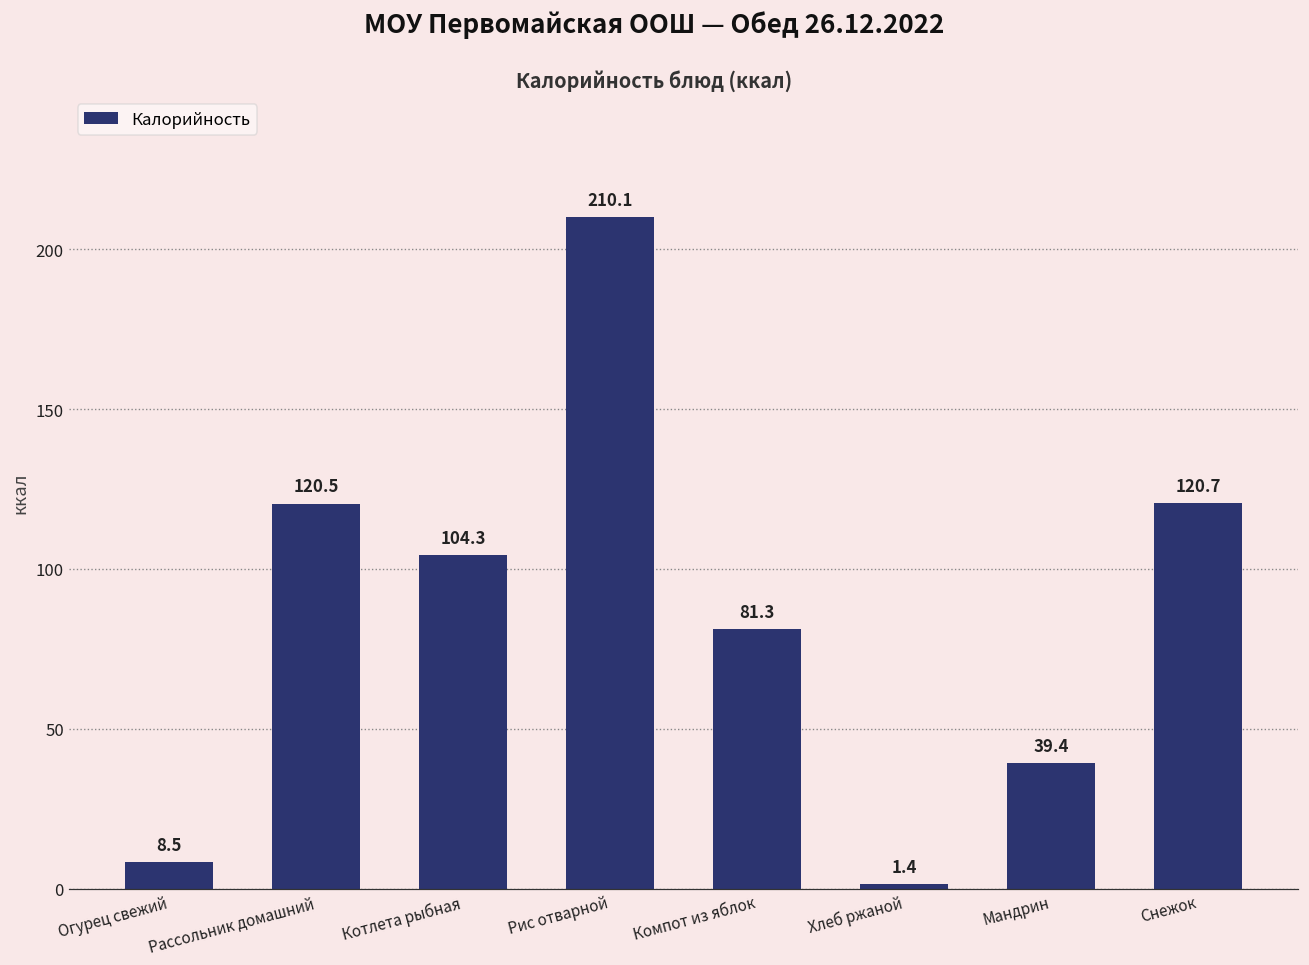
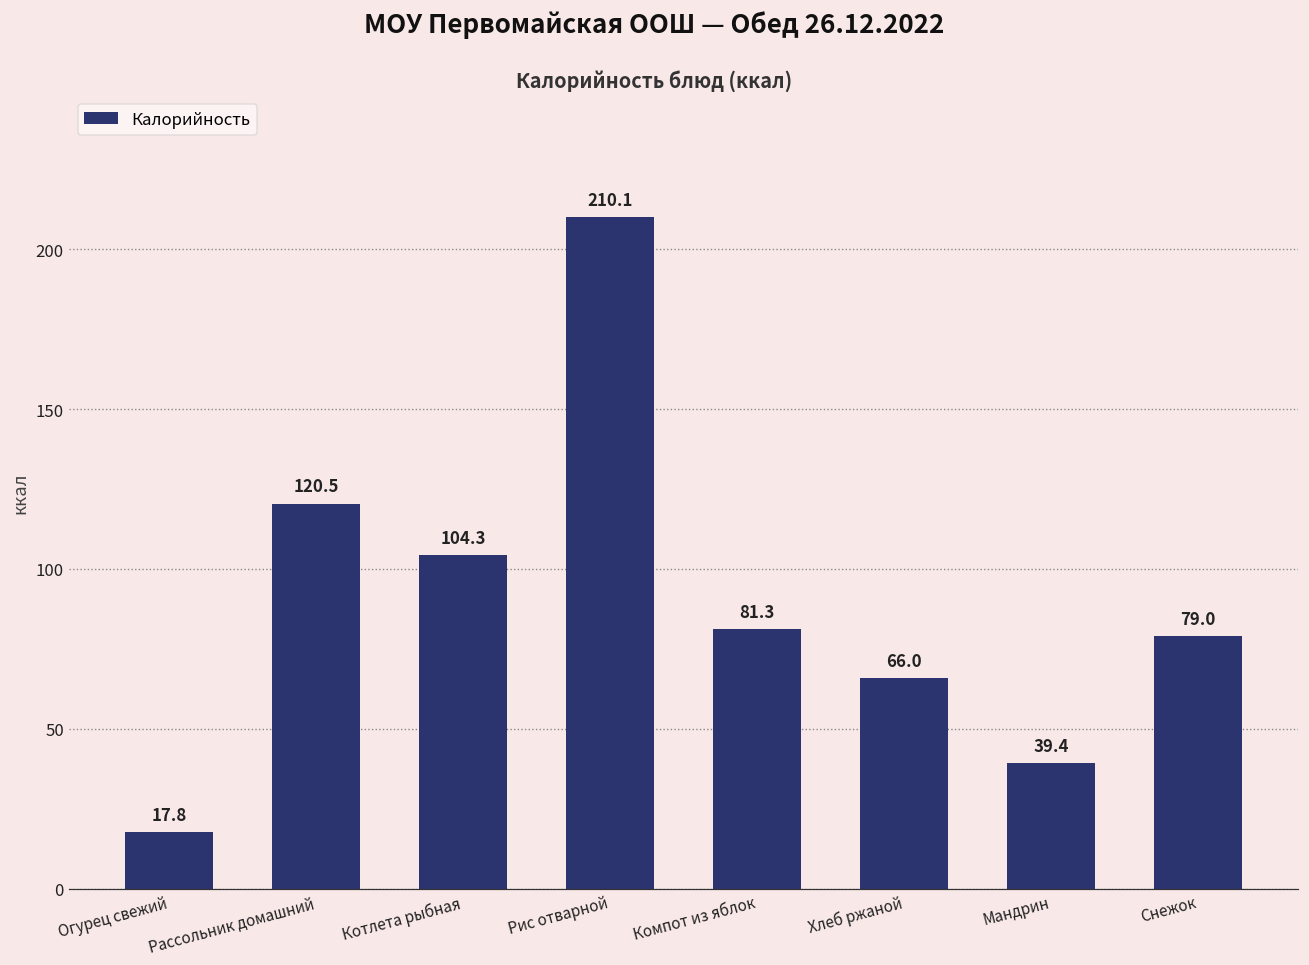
Огурец свежий: 8.5 -> 17.8
Хлеб ржаной: 1.4 -> 66.0
Снежок: 120.7 -> 79.0
